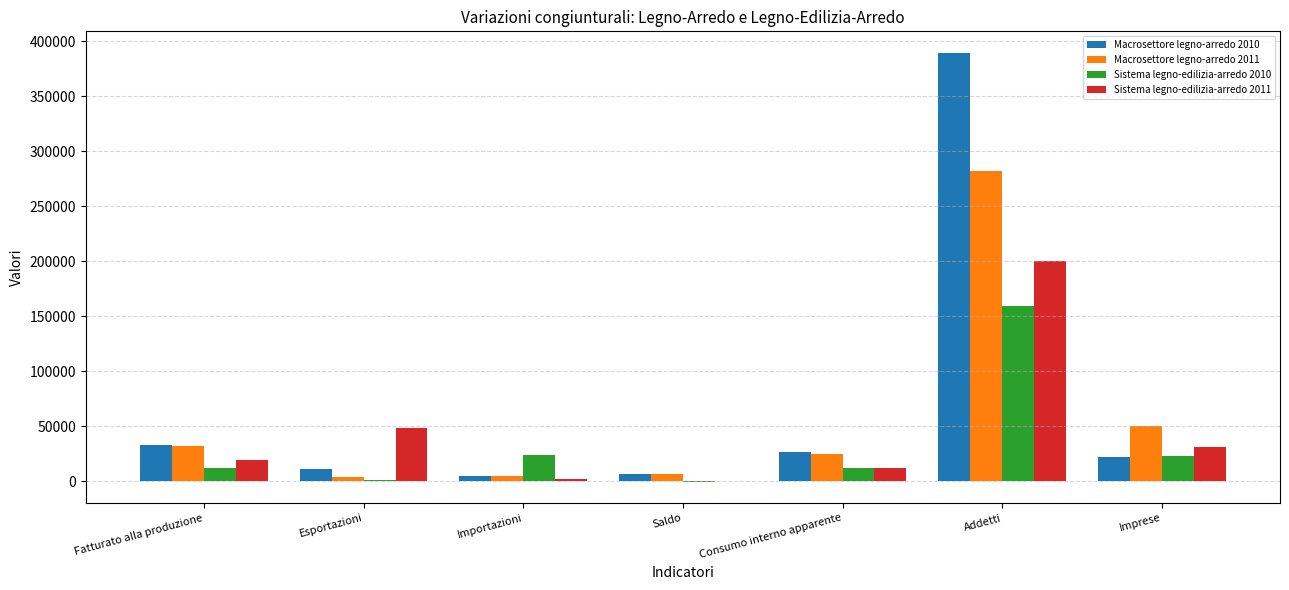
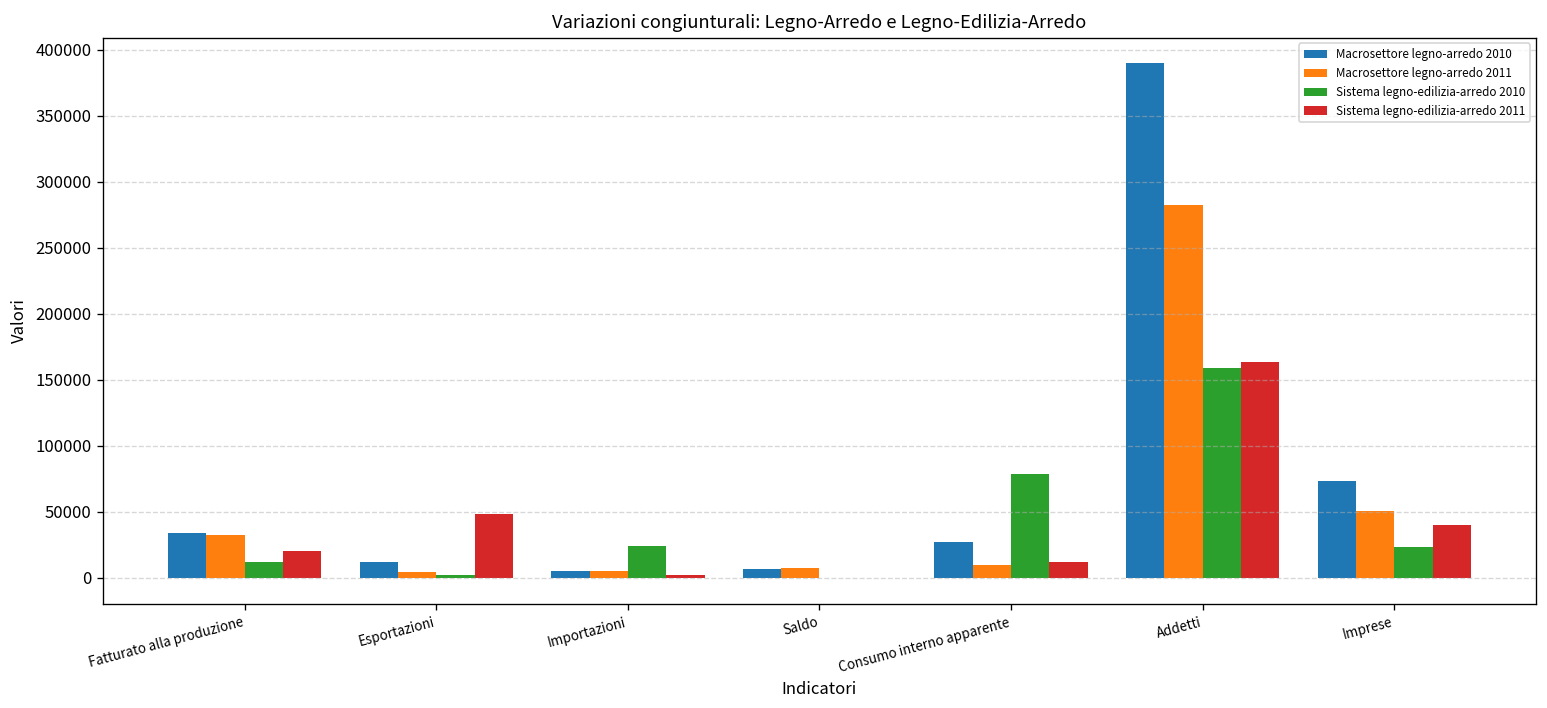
Macrosettore legno-arredo 2011, Consumo interno apparente: 25000 -> 10000
Sistema legno-edilizia-arredo 2010, Consumo interno apparente: 12000 -> 78000
Sistema legno-edilizia-arredo 2011, Addetti: 201000 -> 164000
Macrosettore legno-arredo 2010, Imprese: 23000 -> 74000
Sistema legno-edilizia-arredo 2011, Imprese: 31000 -> 40000
